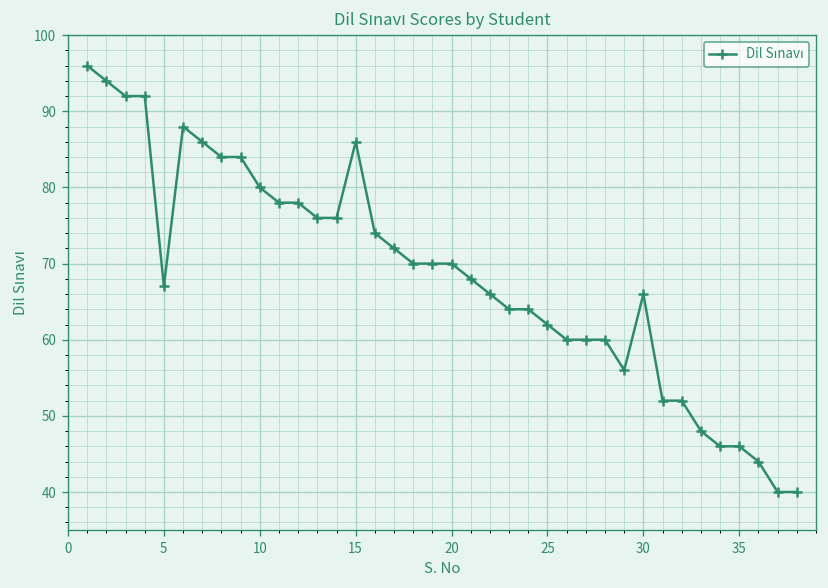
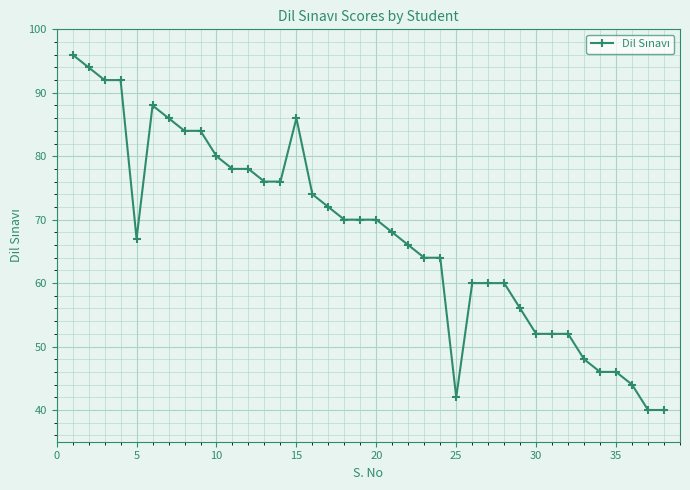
25: 62 -> 42
30: 66 -> 52
